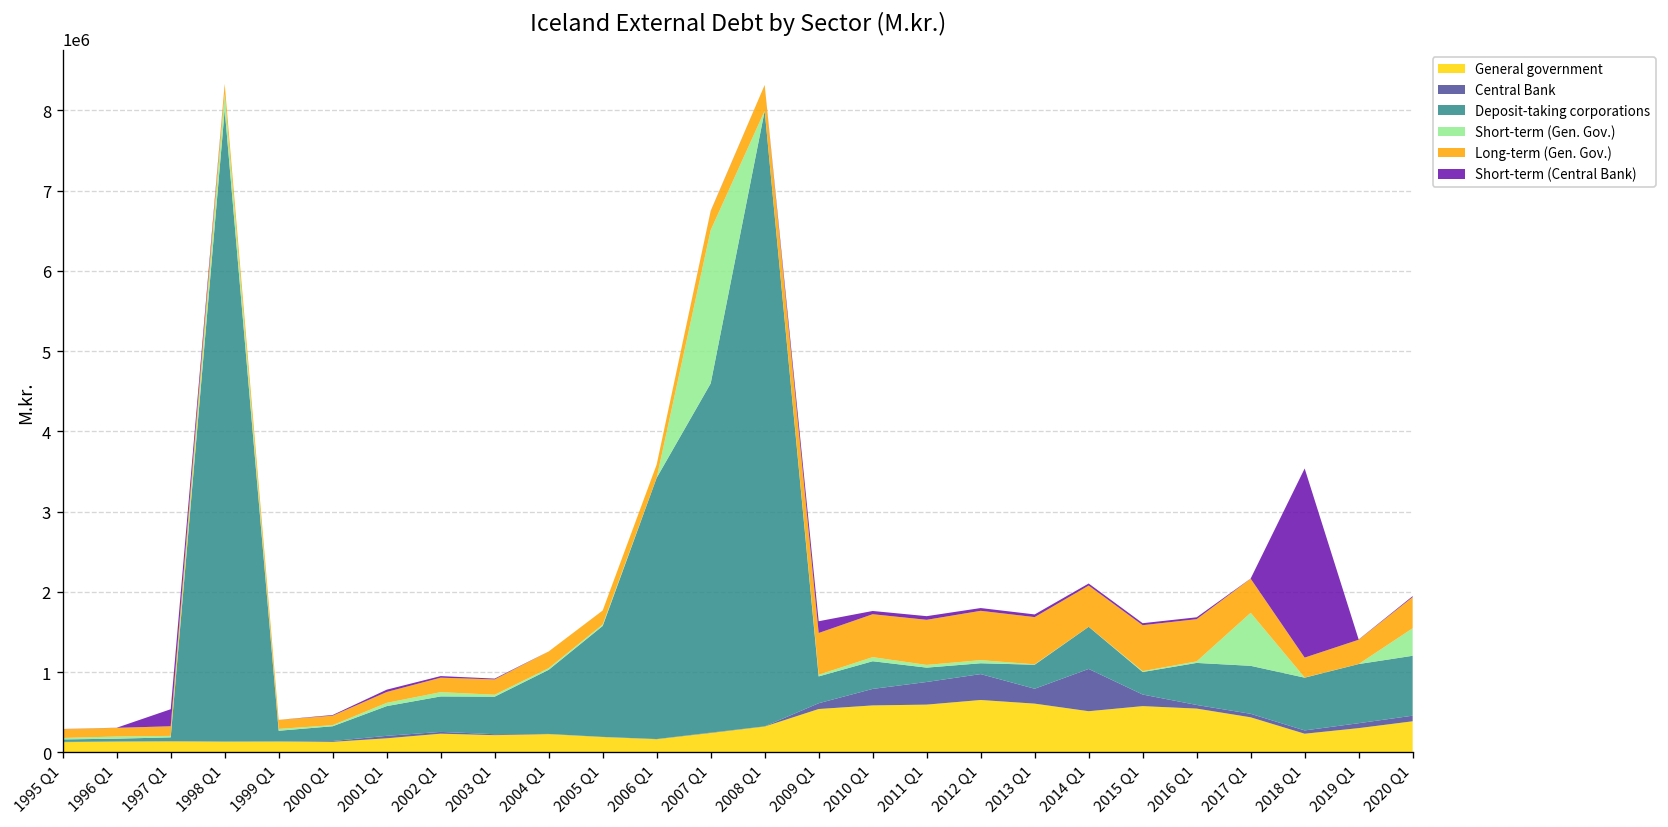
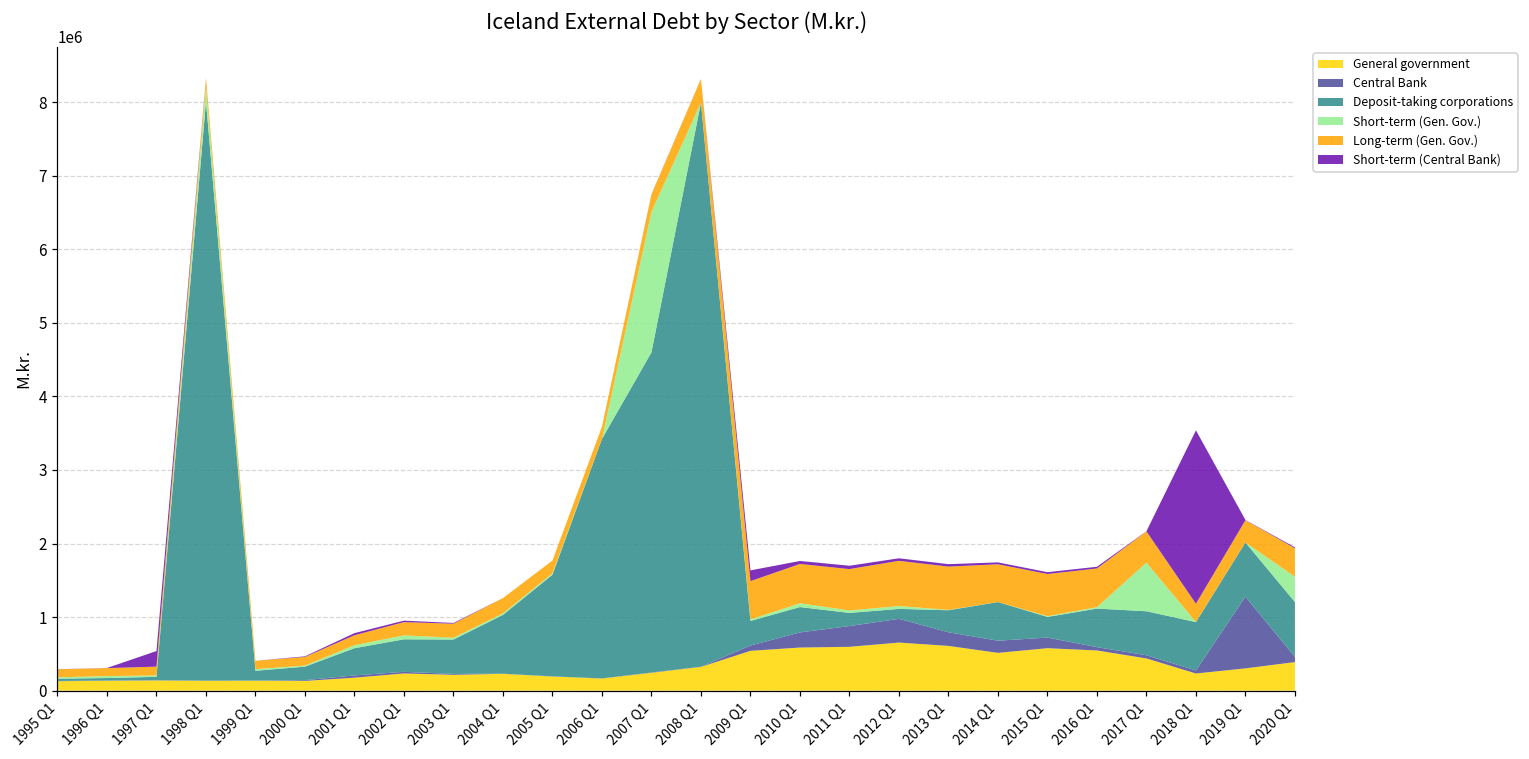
Central Bank, 2014 Q1: 500000 -> 200000
Central Bank, 2019 Q1: 100000 -> 1000000
